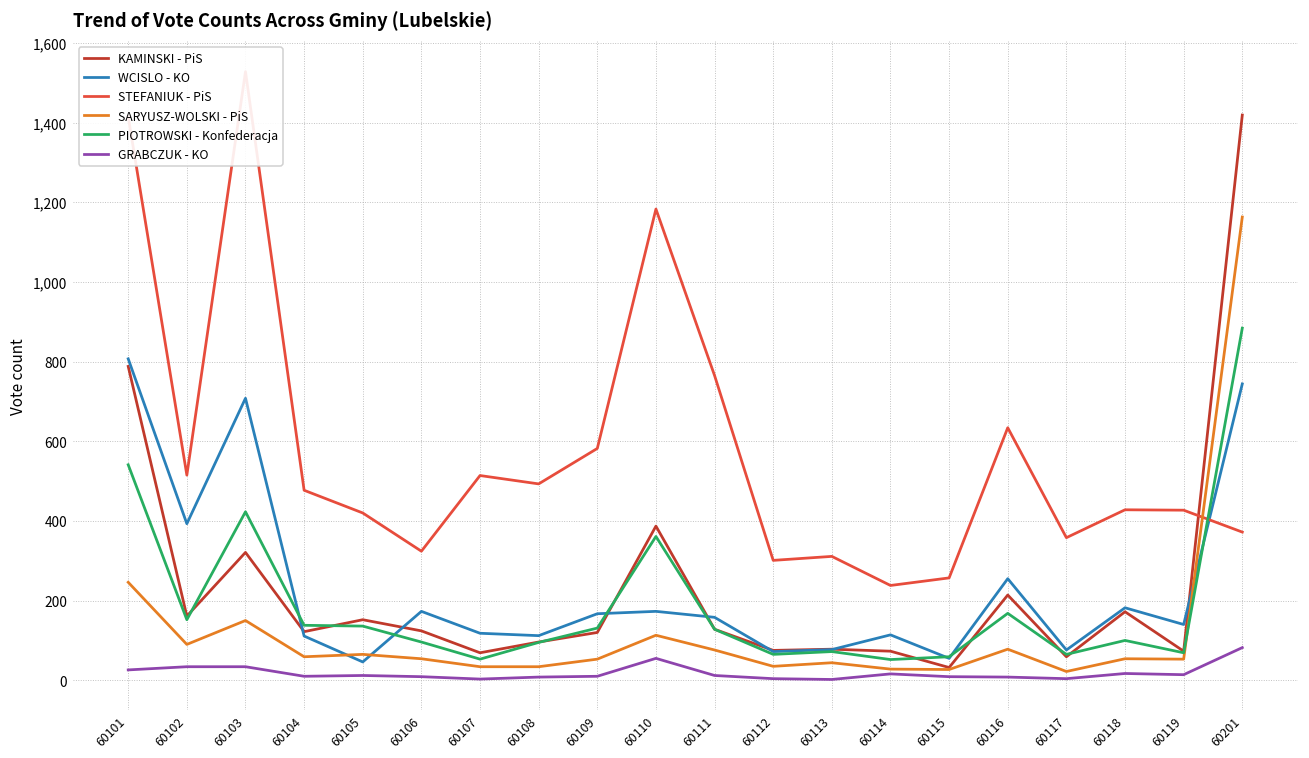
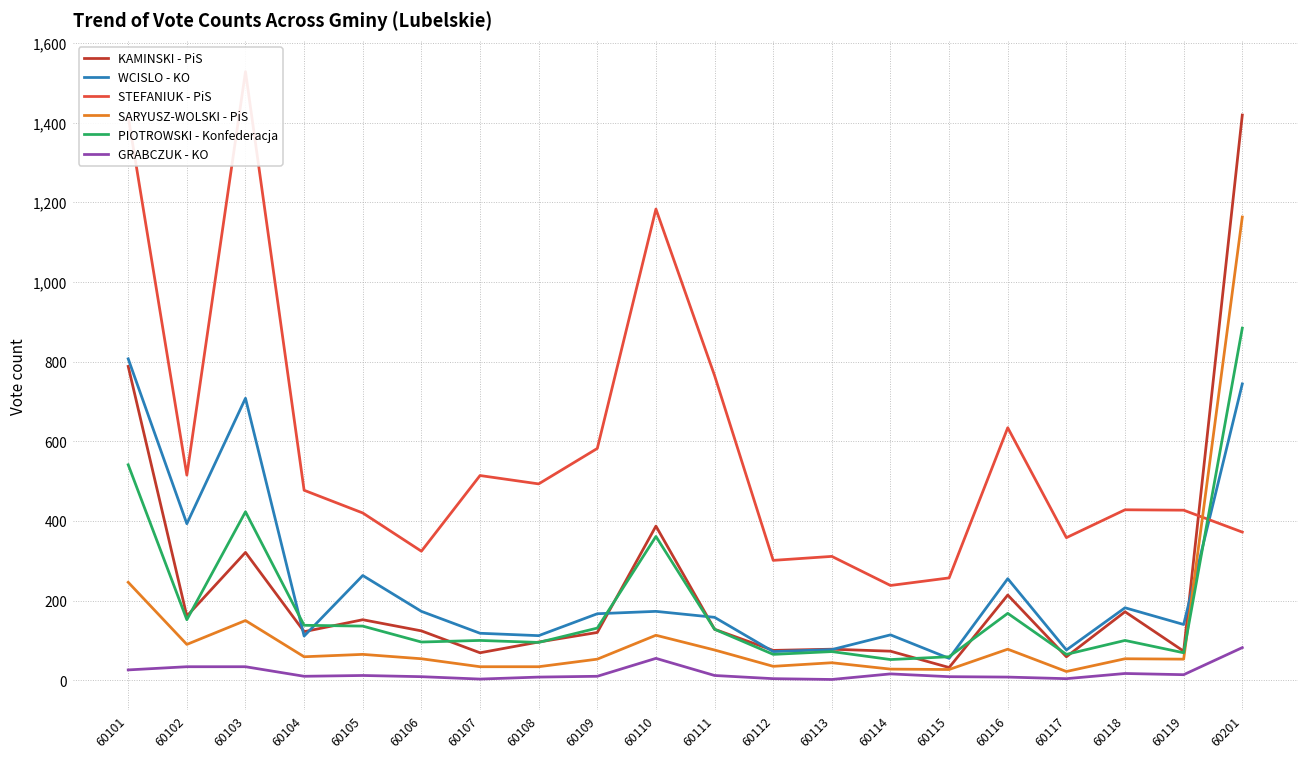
WCISLO - KO, 60105: 50 -> 260
PIOTROWSKI - Konfederacja, 60107: 50 -> 100
